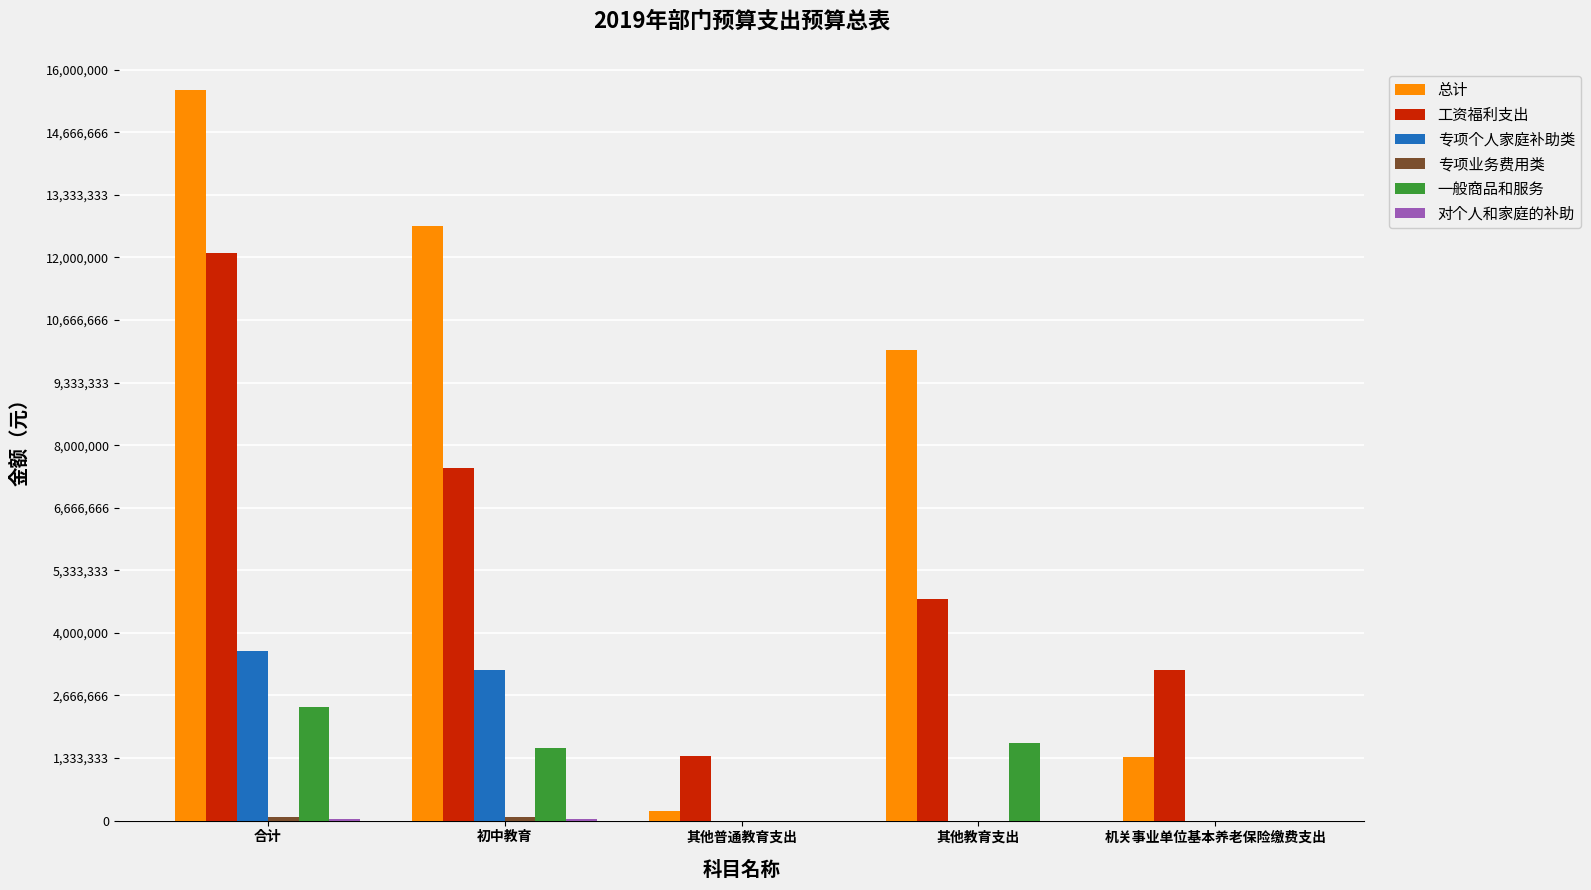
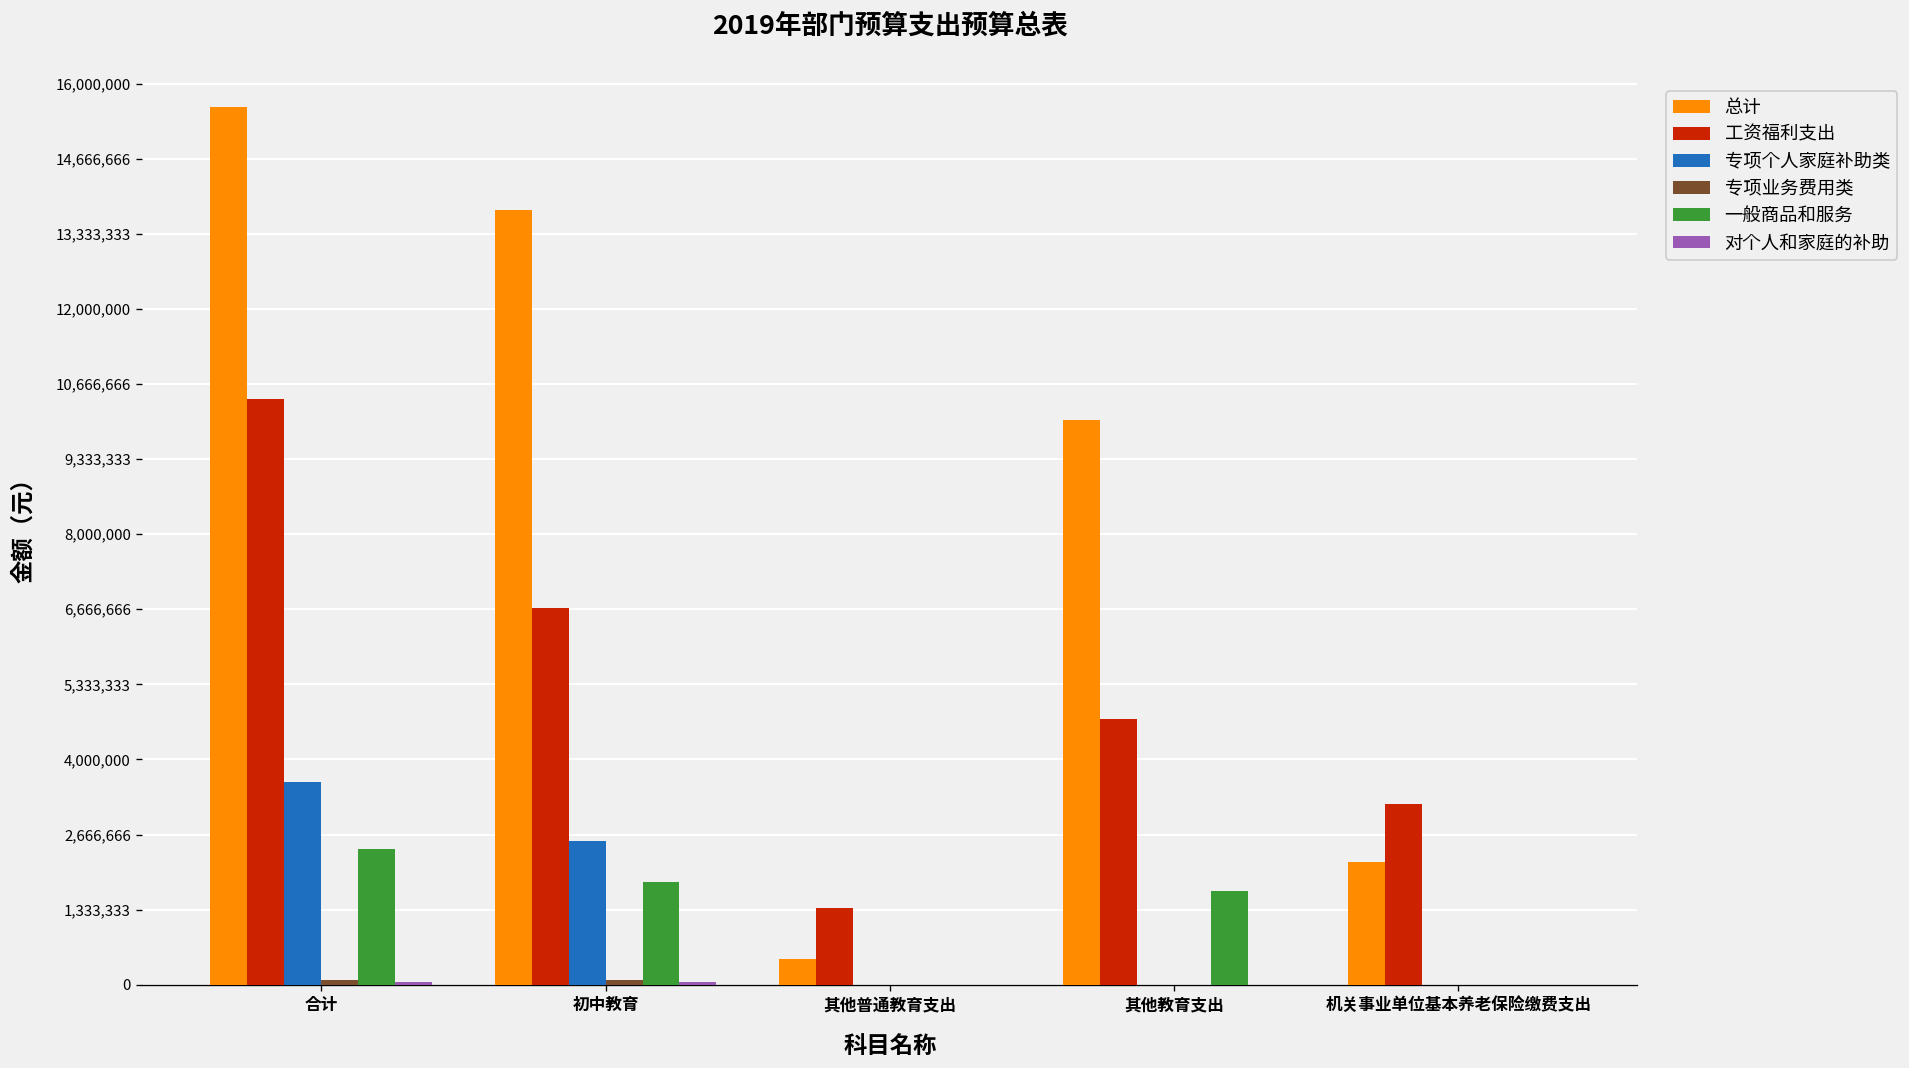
工资福利支出, 合计: 12,100,000 -> 10,400,000
总计, 初中教育: 12,700,000 -> 13,800,000
工资福利支出, 初中教育: 7,500,000 -> 6,700,000
专项个人家庭补助类, 初中教育: 3,200,000 -> 2,600,000
一般商品和服务, 初中教育: 1,500,000 -> 1,800,000
总计, 其他普通教育支出: 200,000 -> 500,000
总计, 机关事业单位基本养老保险缴费支出: 1,400,000 -> 2,200,000
